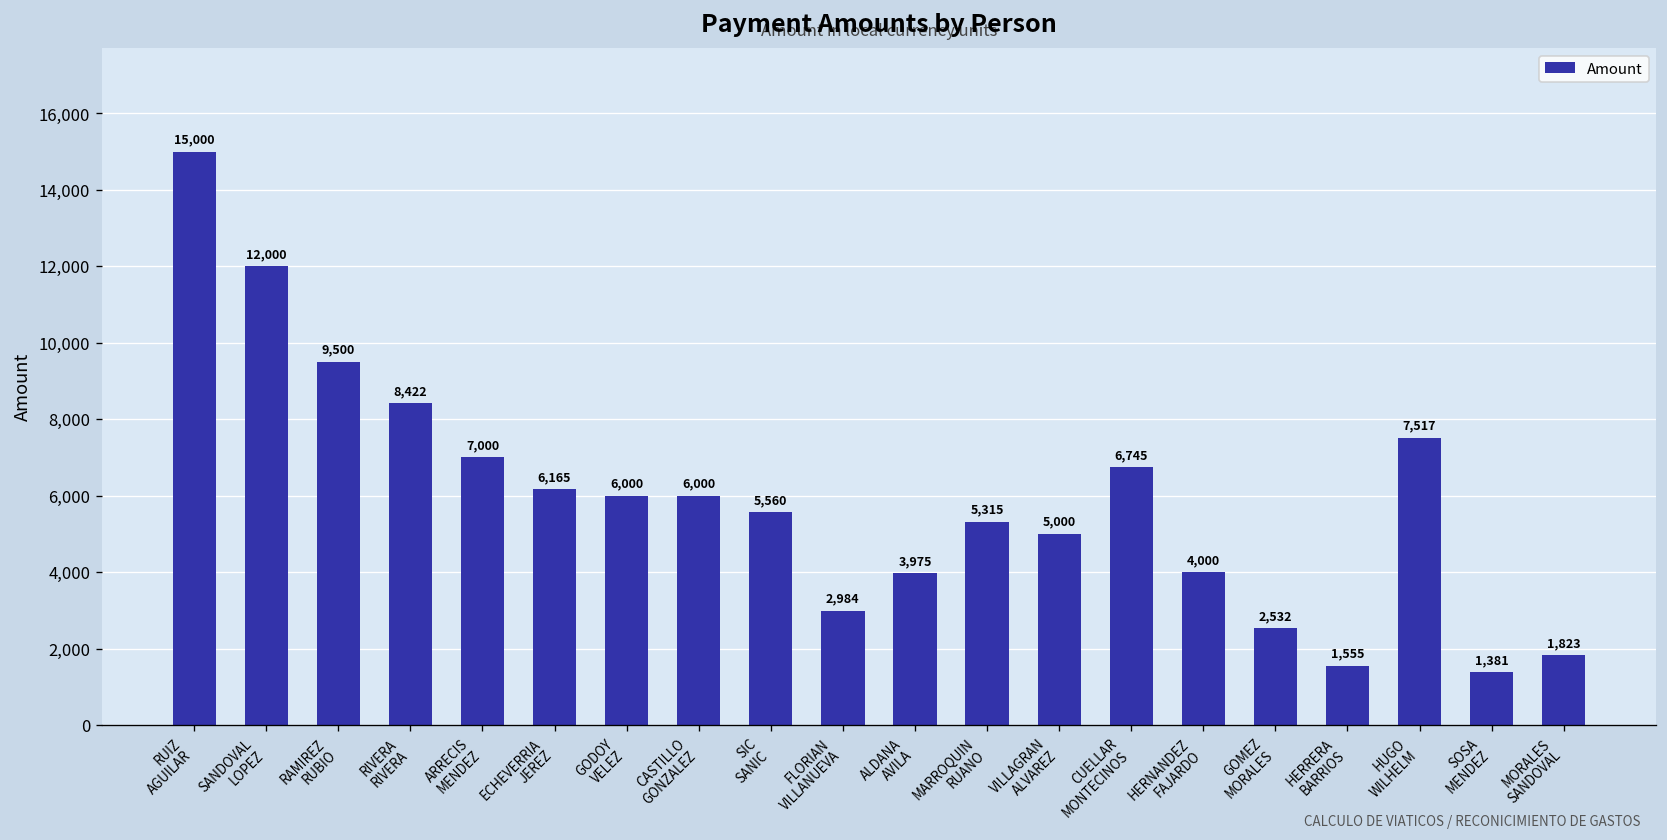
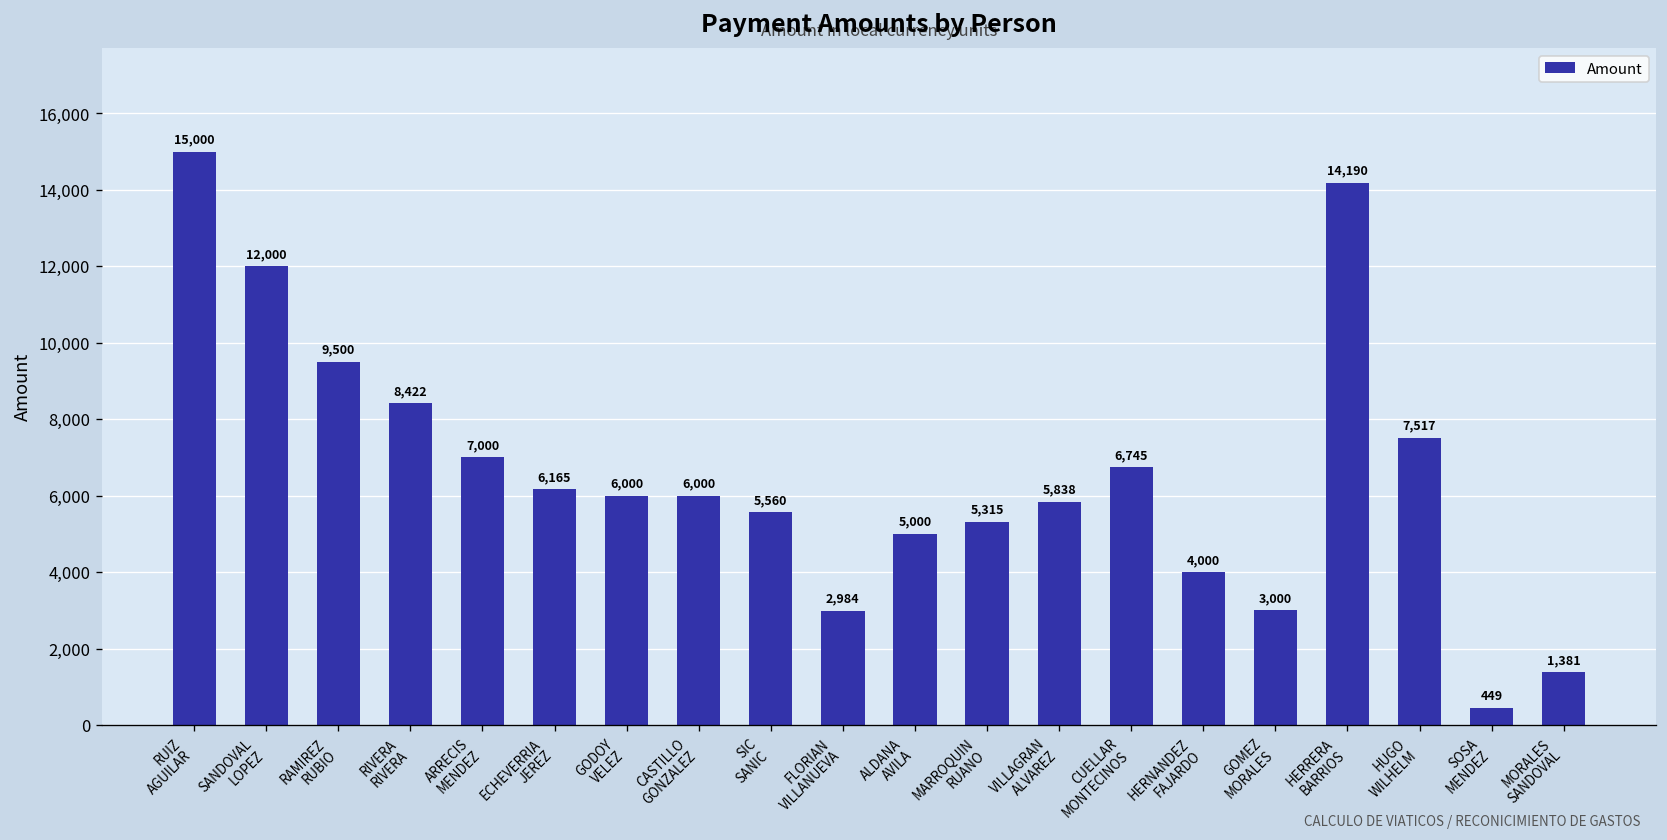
ALDANA AVILA: 3,975 -> 5,000
VILLAGRAN ALVAREZ: 5,000 -> 5,838
GOMEZ MORALES: 2,532 -> 3,000
HERRERA BARRIOS: 1,555 -> 14,190
SOSA MENDEZ: 1,381 -> 449
MORALES SANDOVAL: 1,823 -> 1,381
